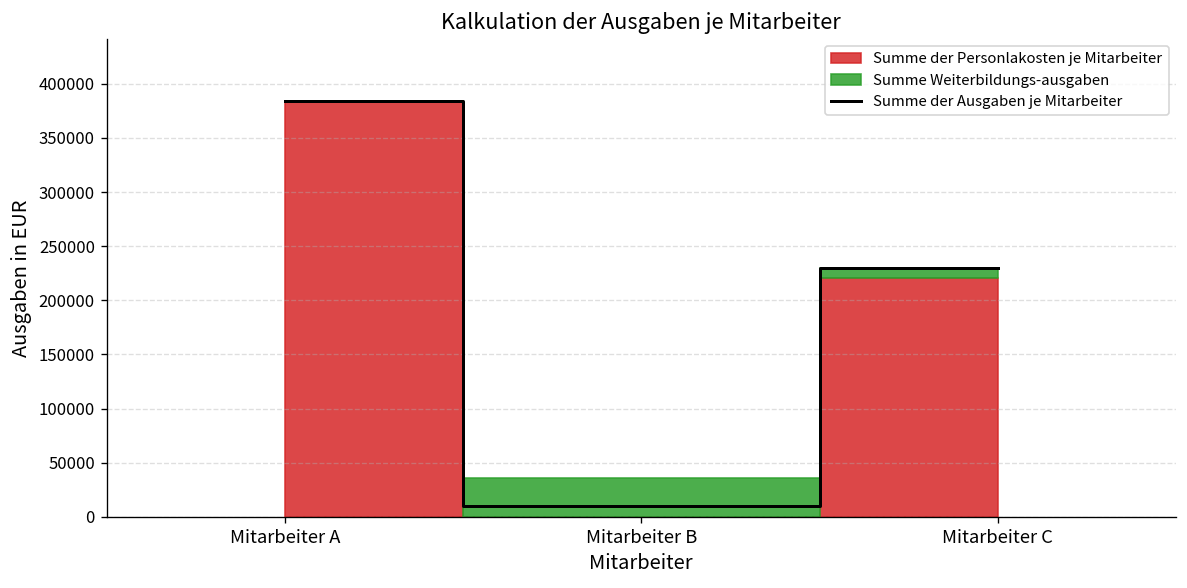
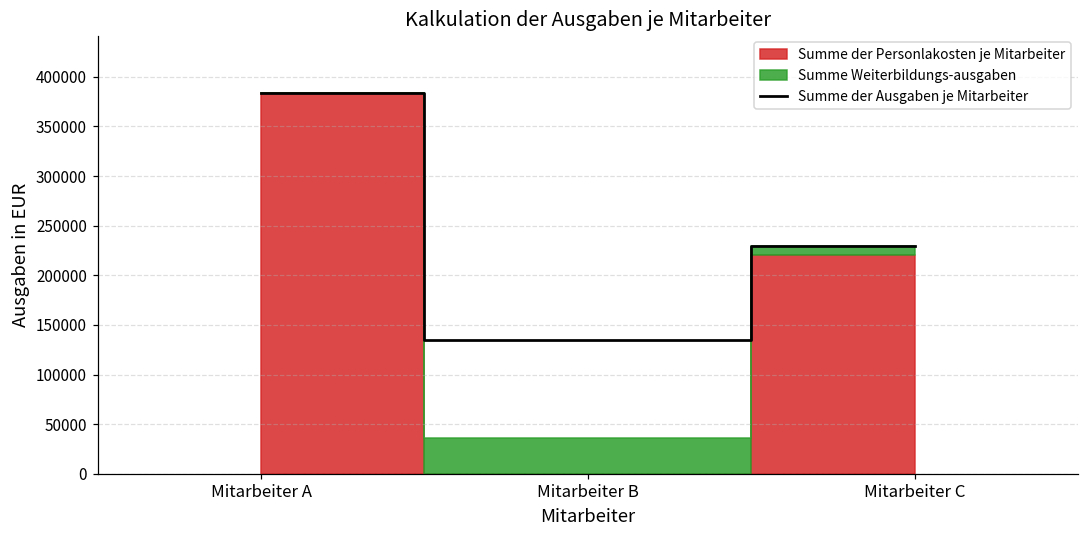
Summe der Ausgaben je Mitarbeiter, Mitarbeiter B: 10000 -> 130000
